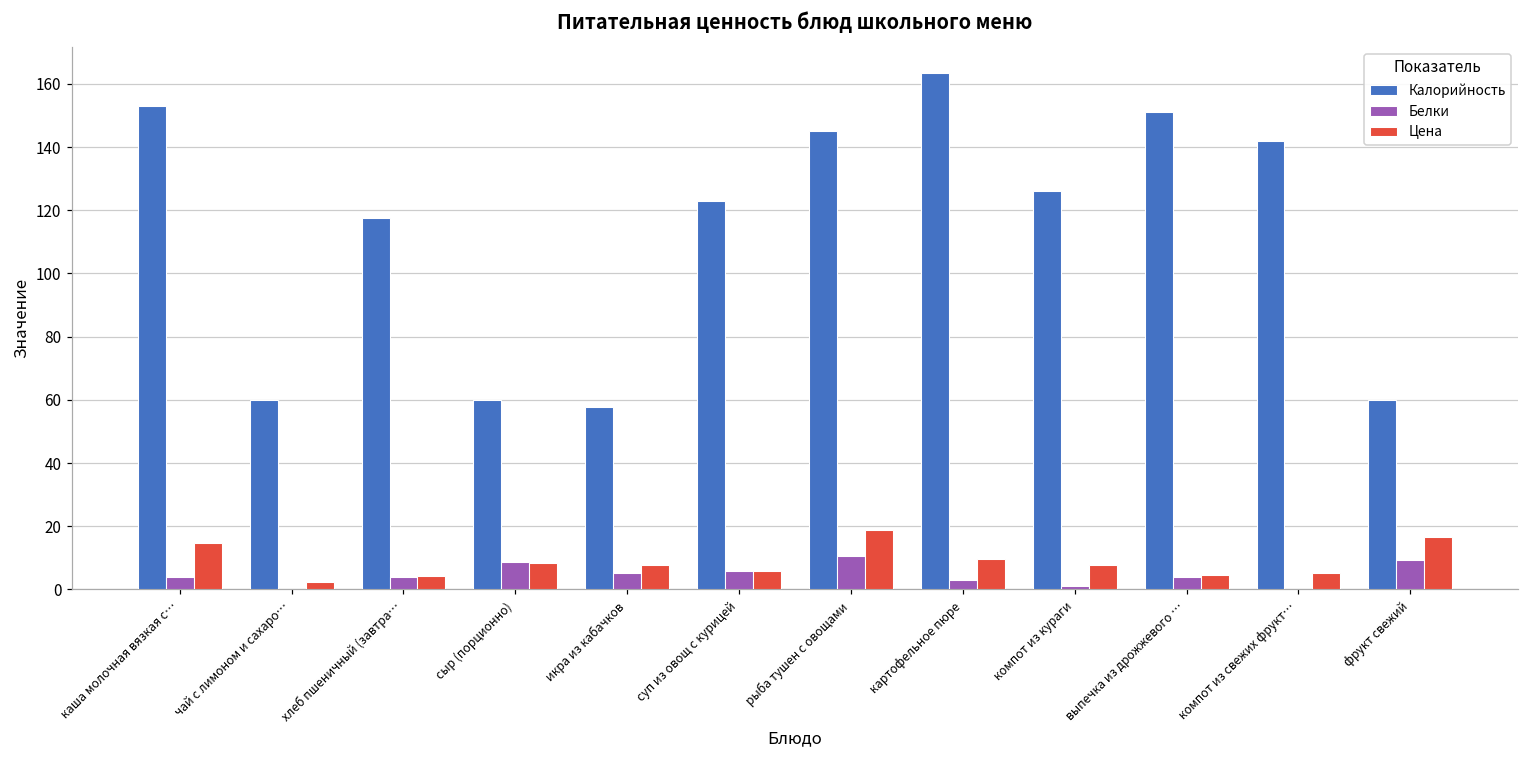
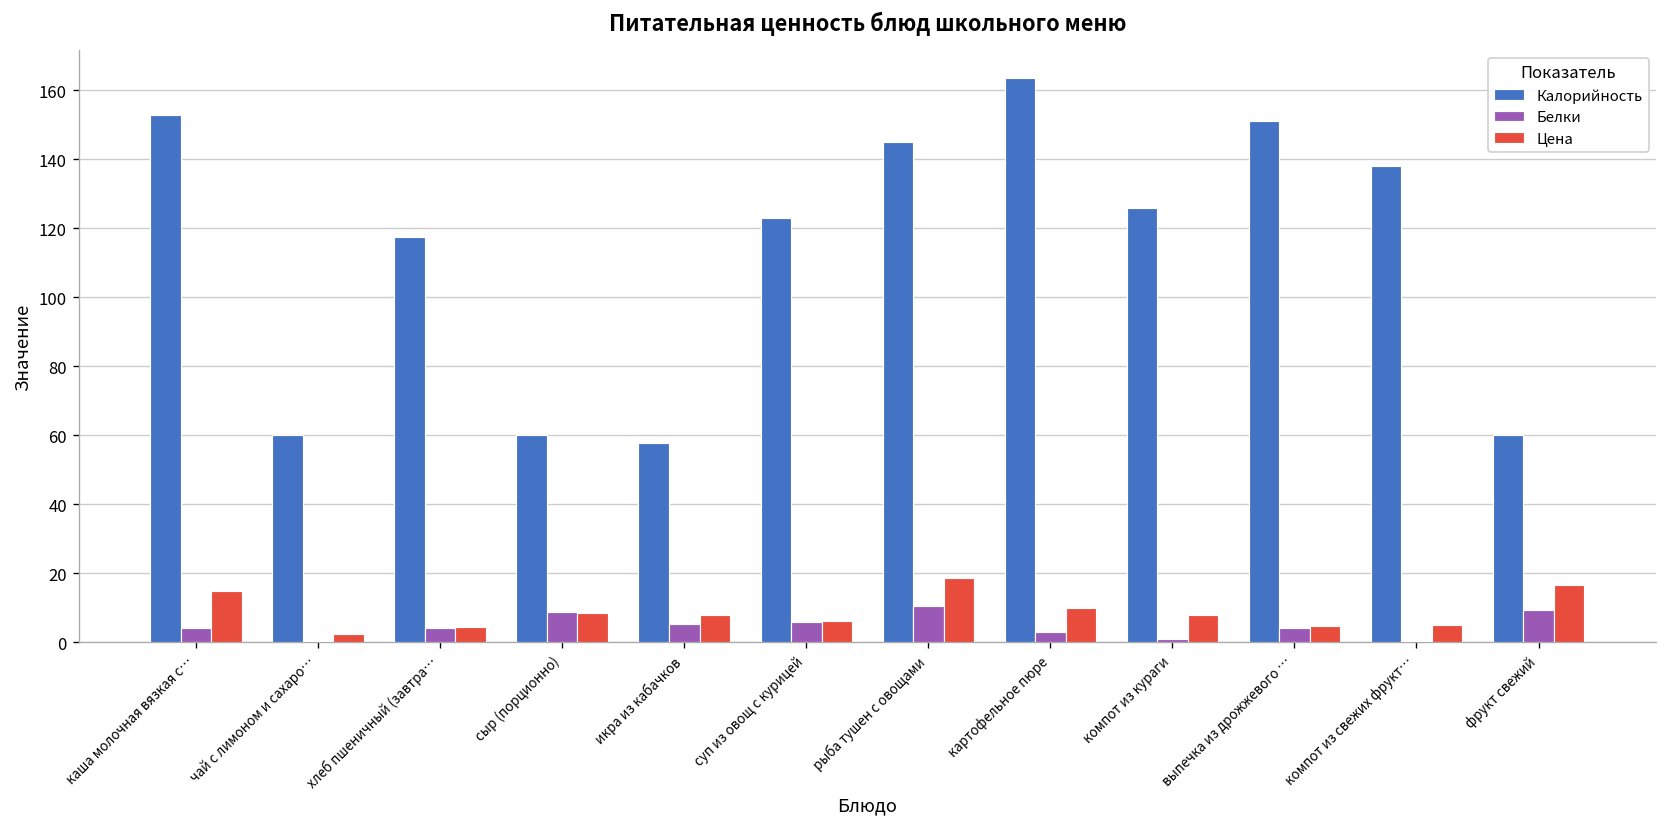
Калорийность, компот из свежих фрукт…: 142 -> 138
